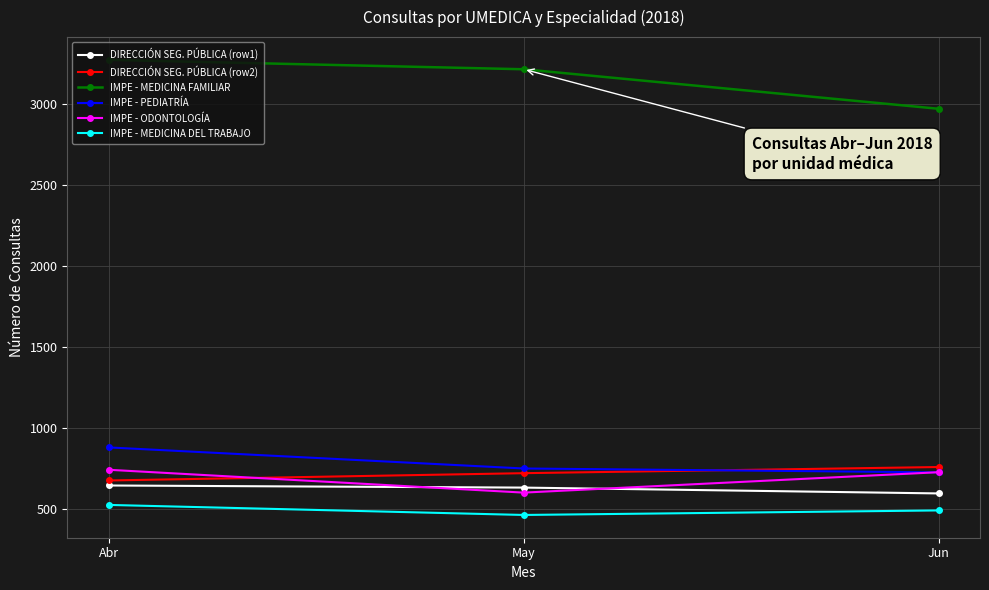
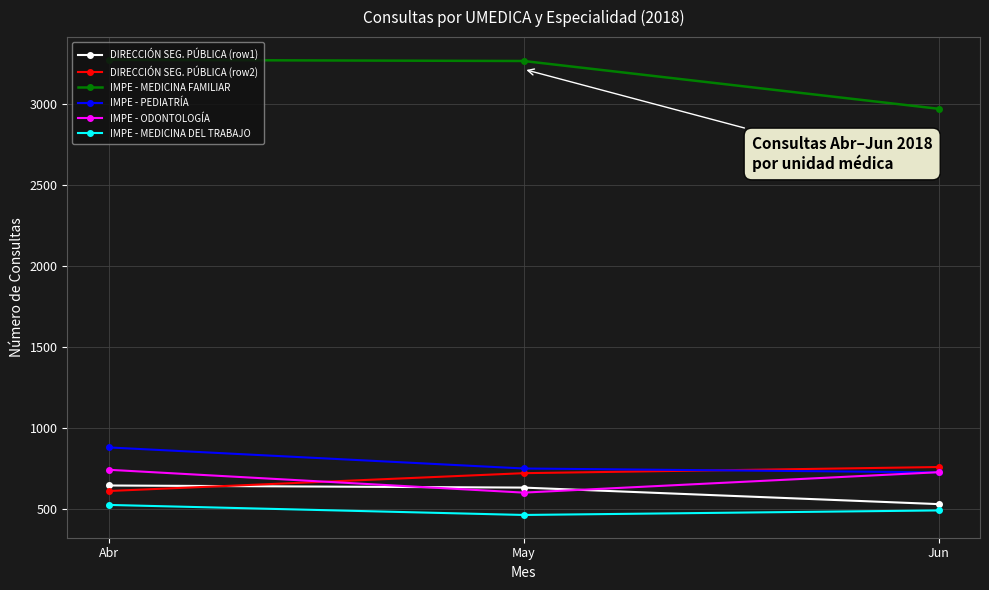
DIRECCIÓN SEG. PÚBLICA (row2), Abr: 680 -> 610
IMPE - MEDICINA FAMILIAR, May: 3220 -> 3270
DIRECCIÓN SEG. PÚBLICA (row1), Jun: 600 -> 530
